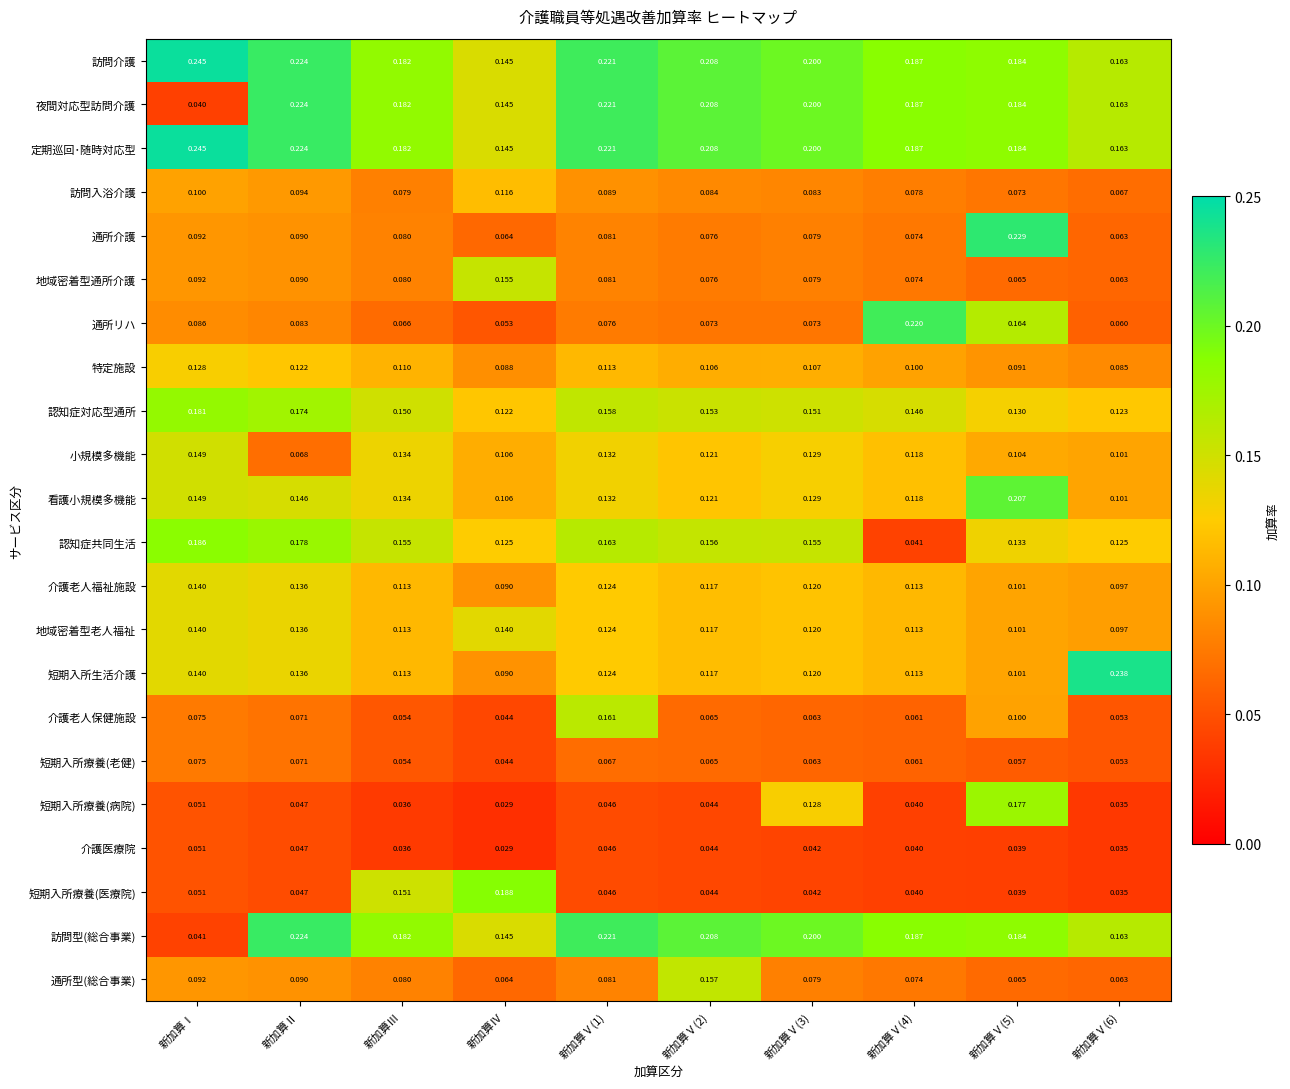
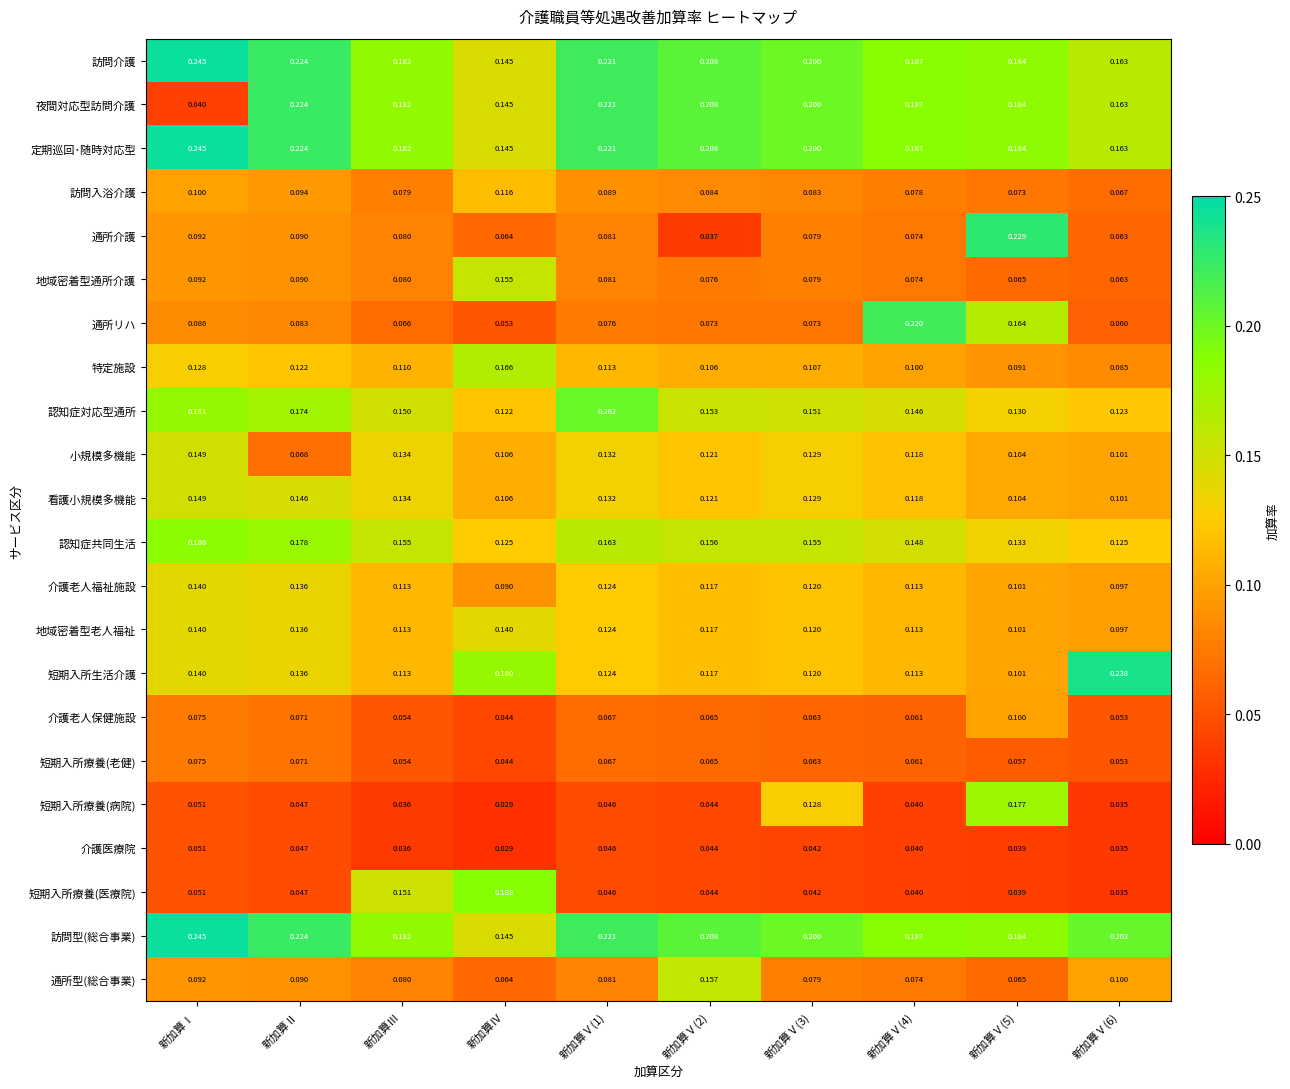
通所介護, 新加算Ⅴ(2): 0.076 -> 0.037
特定施設, 新加算Ⅳ: 0.088 -> 0.166
認知症対応型通所, 新加算Ⅴ(1): 0.158 -> 0.202
看護小規模多機能, 新加算Ⅴ(5): 0.207 -> 0.104
認知症共同生活, 新加算Ⅴ(4): 0.041 -> 0.148
短期入所生活介護, 新加算Ⅳ: 0.090 -> 0.180
介護老人保健施設, 新加算Ⅴ(1): 0.161 -> 0.067
訪問型(総合事業), 新加算Ⅰ: 0.041 -> 0.245
訪問型(総合事業), 新加算Ⅴ(6): 0.163 -> 0.203
通所型(総合事業), 新加算Ⅴ(6): 0.063 -> 0.100
